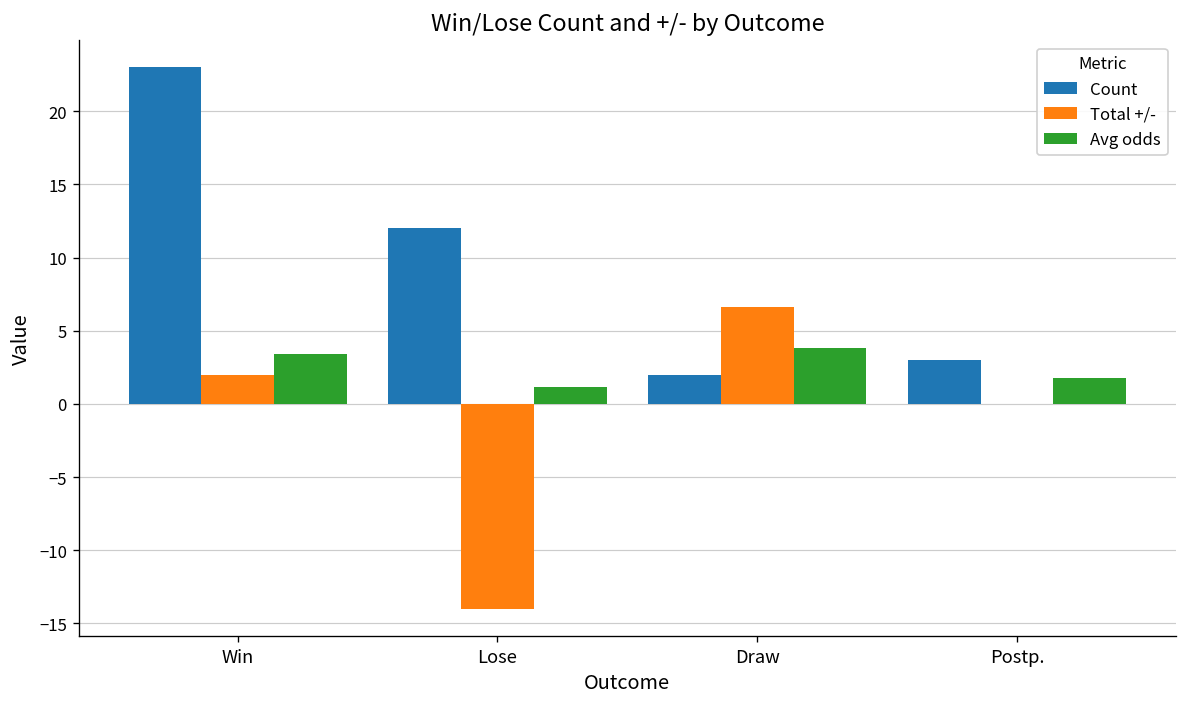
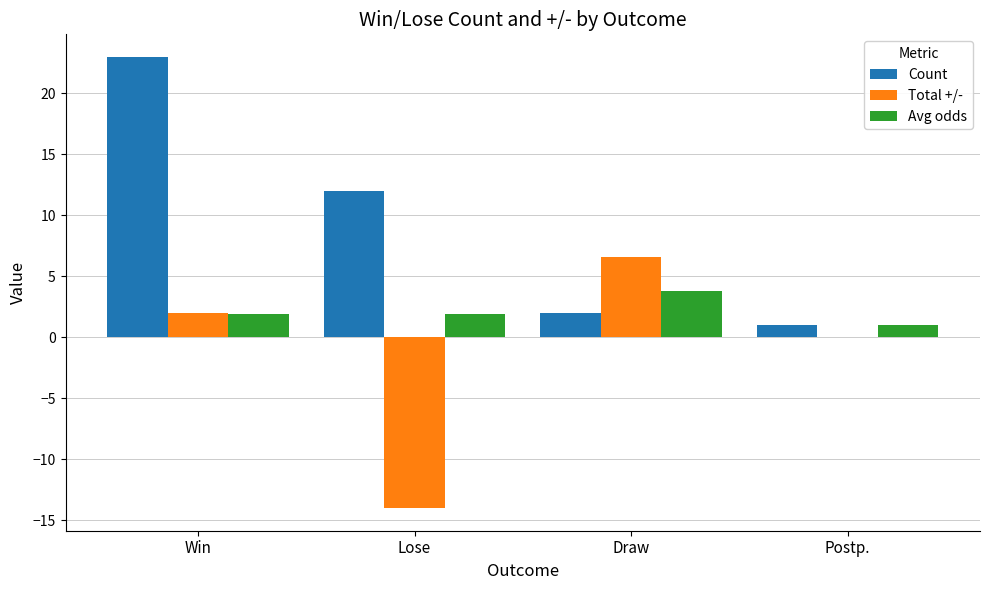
Avg odds, Win: 3.4 -> 1.9
Avg odds, Lose: 1.2 -> 1.9
Count, Postp.: 3 -> 1
Avg odds, Postp.: 1.8 -> 1.0
